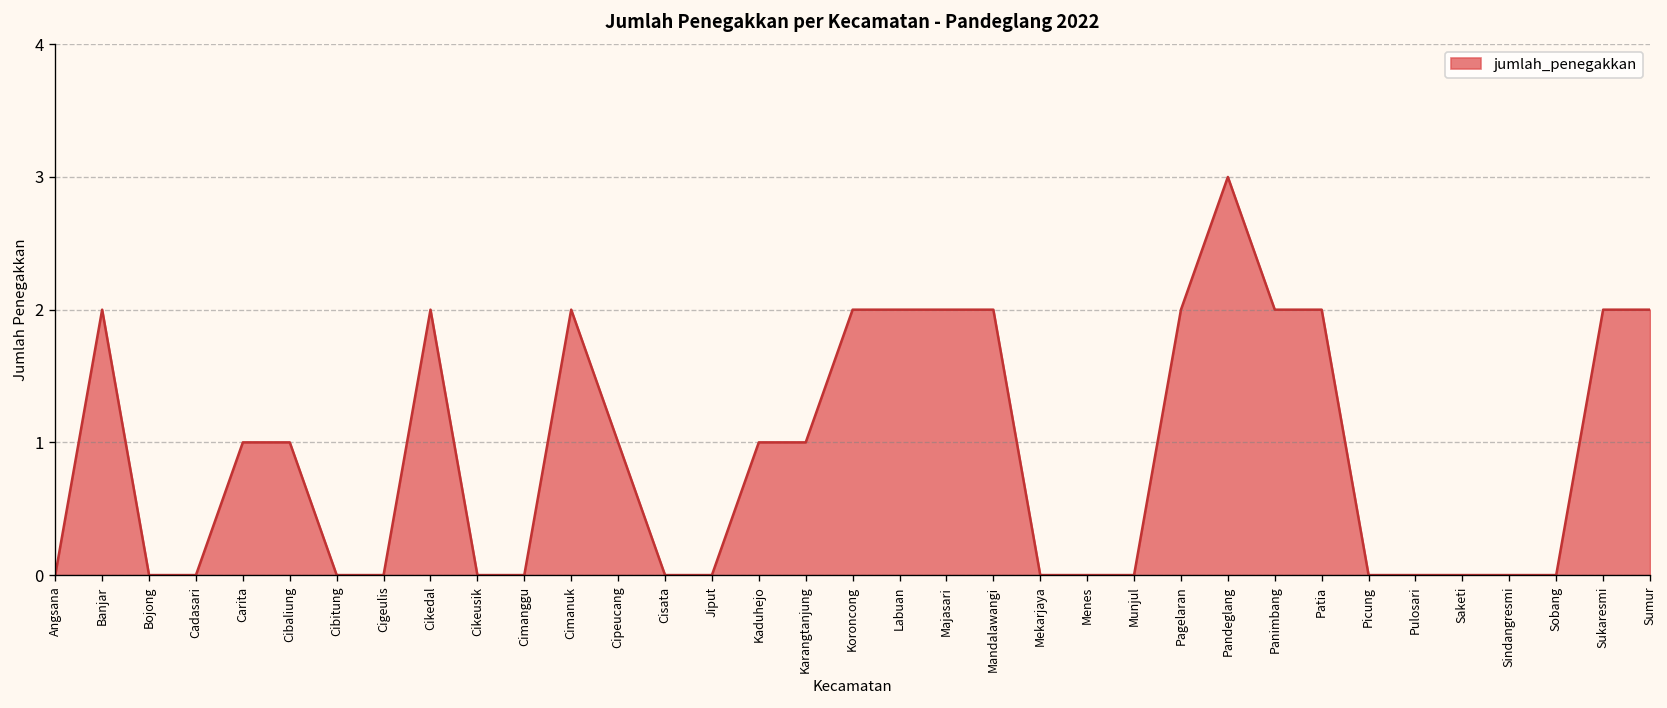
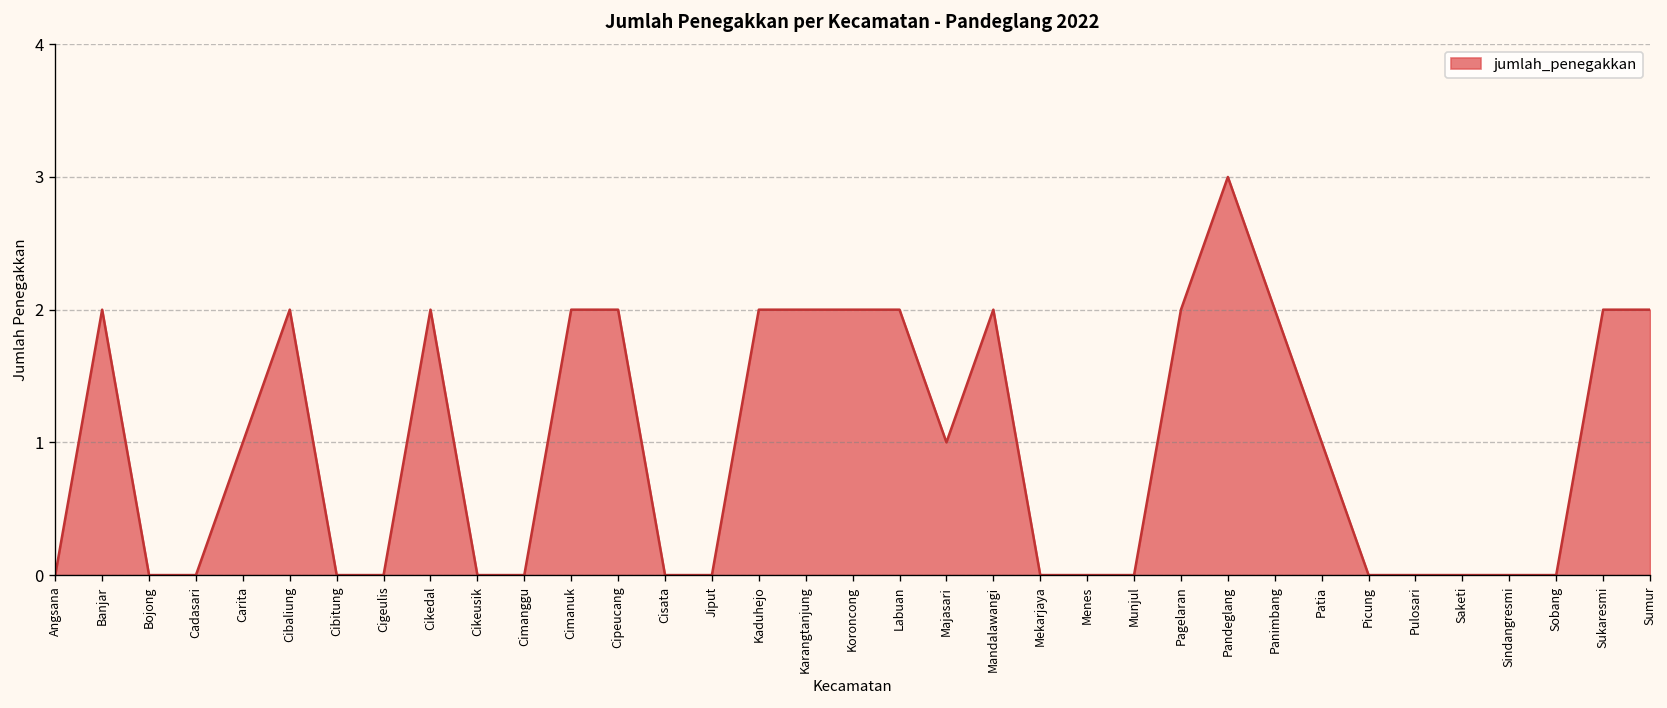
Cibaliung: 1 -> 2
Cipeucang: 1 -> 2
Kaduhejo: 1 -> 2
Karangtanjung: 1 -> 2
Majasari: 2 -> 1
Patia: 2 -> 1
